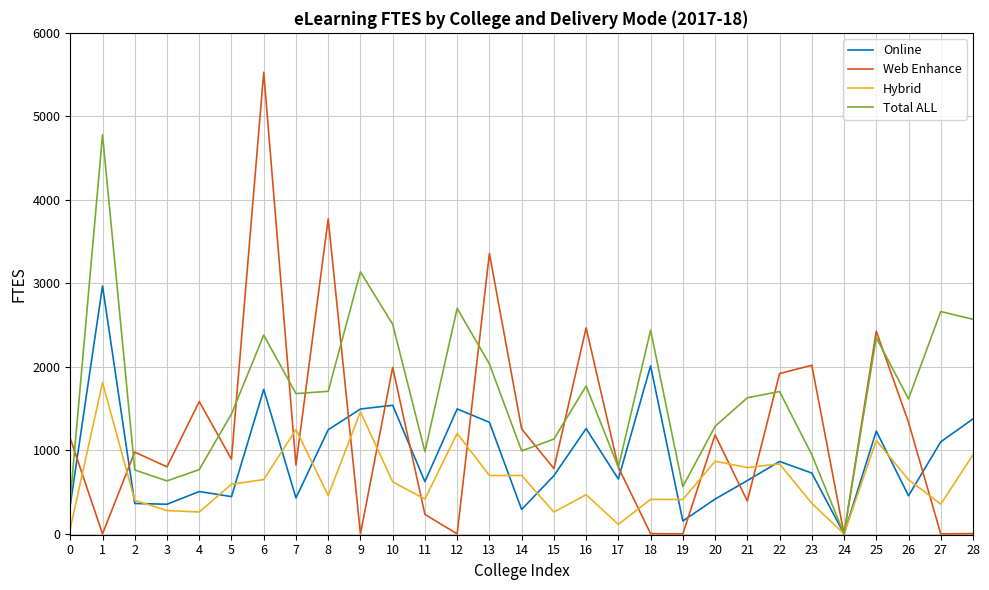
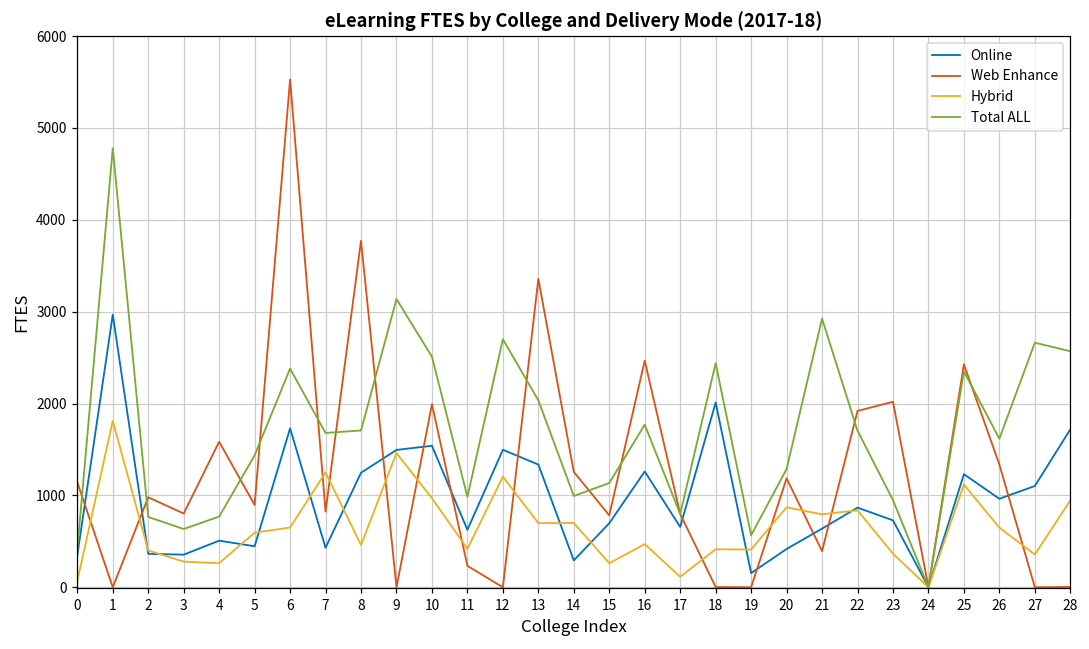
Hybrid, 10: 600 -> 1000
Total ALL, 21: 1600 -> 2900
Online, 26: 500 -> 1000
Online, 28: 1400 -> 1700
